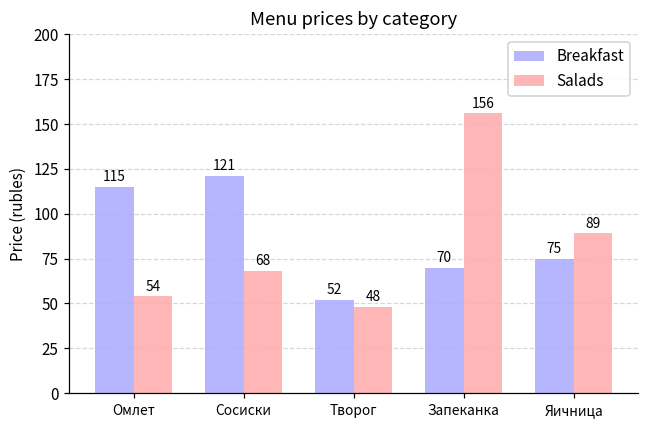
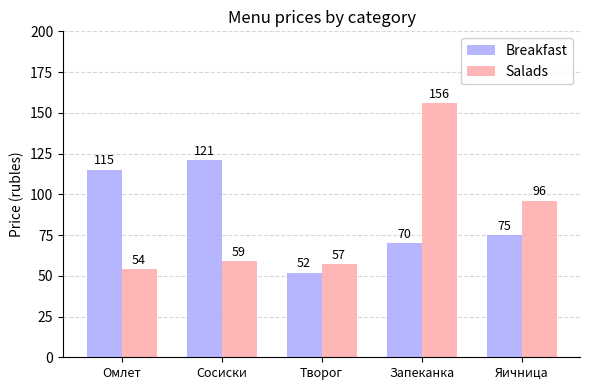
Salads, Сосиски: 68 -> 59
Salads, Творог: 48 -> 57
Salads, Яичница: 89 -> 96
